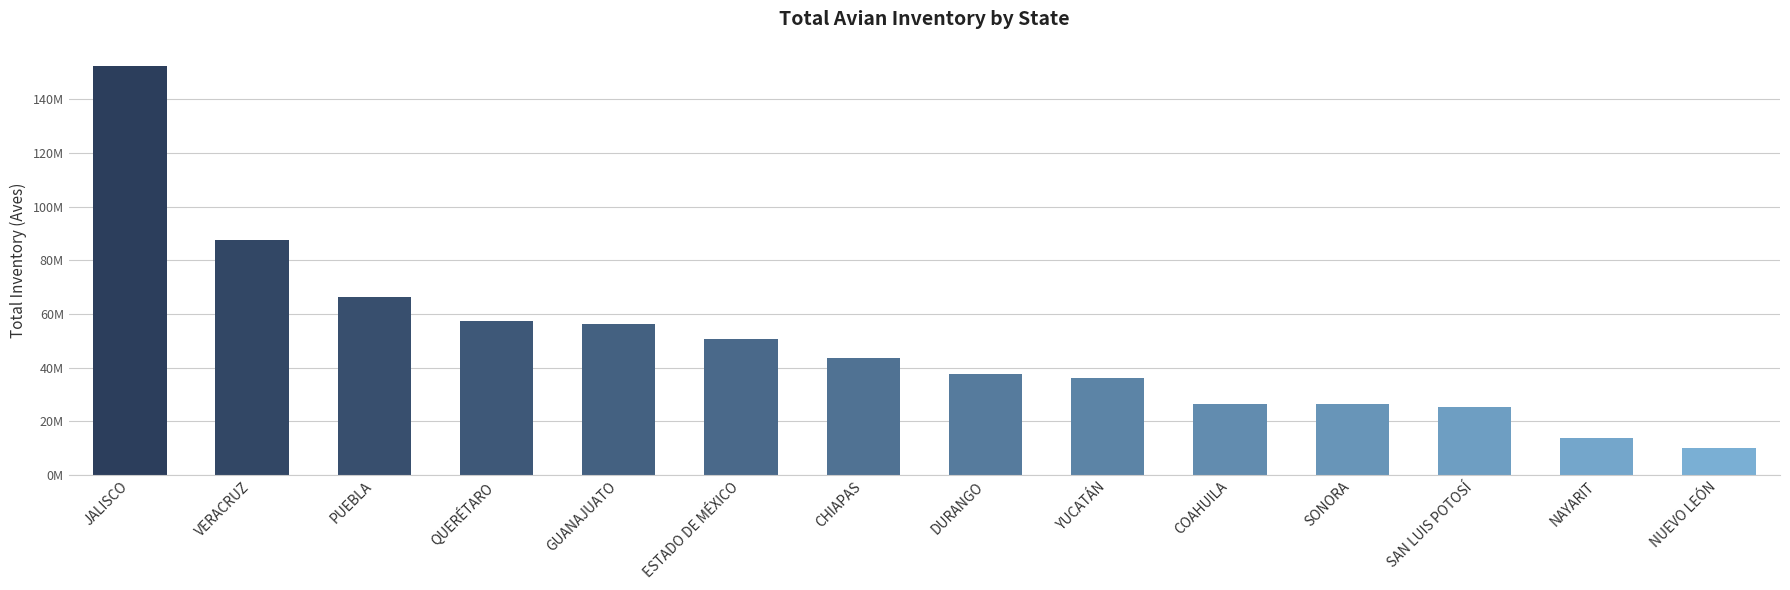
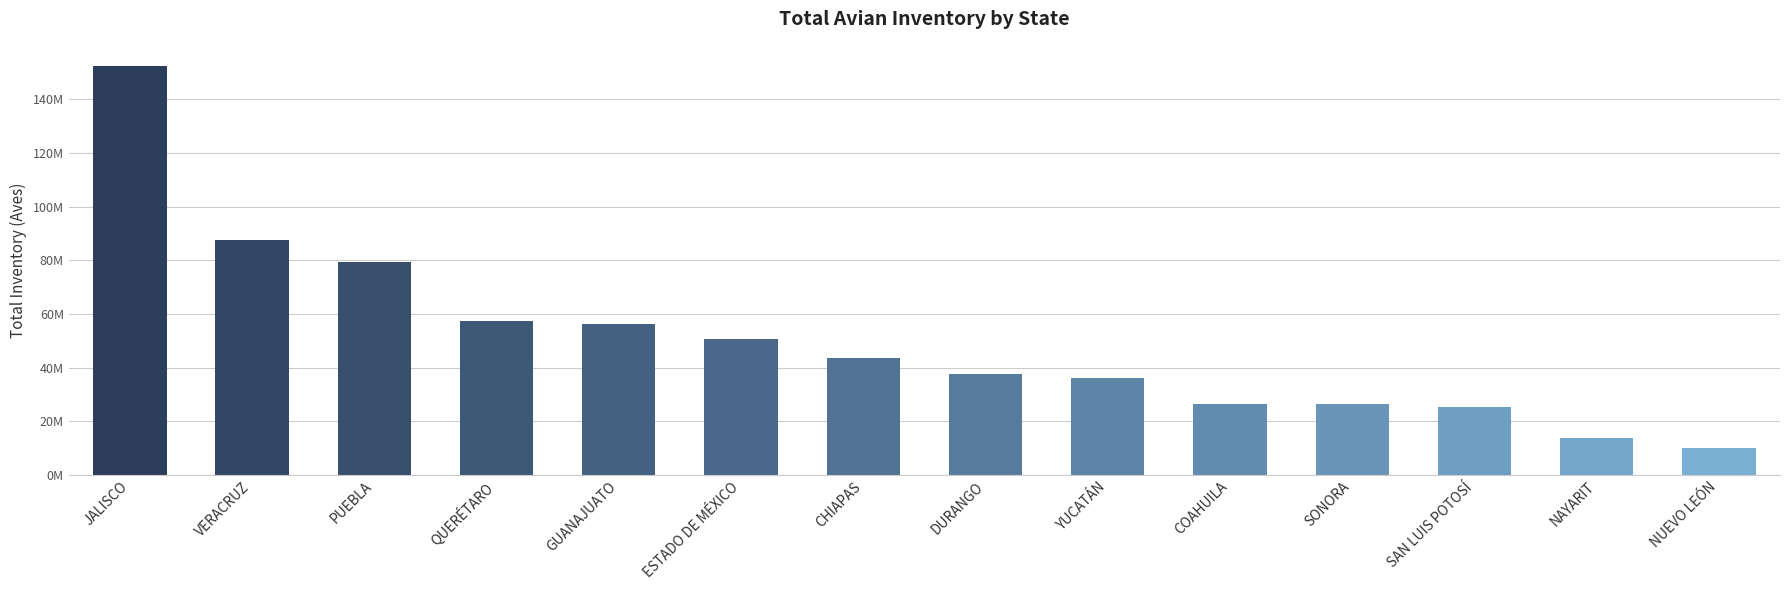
PUEBLA: 66000000 -> 80000000
